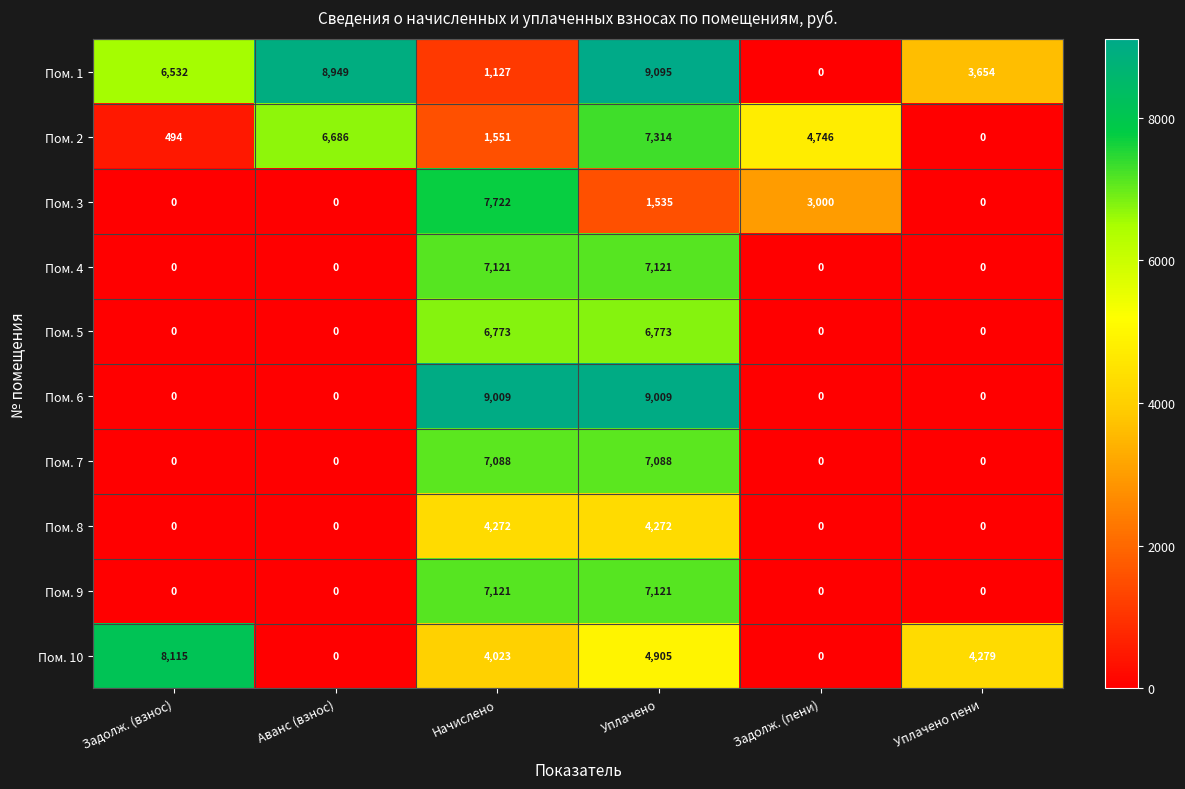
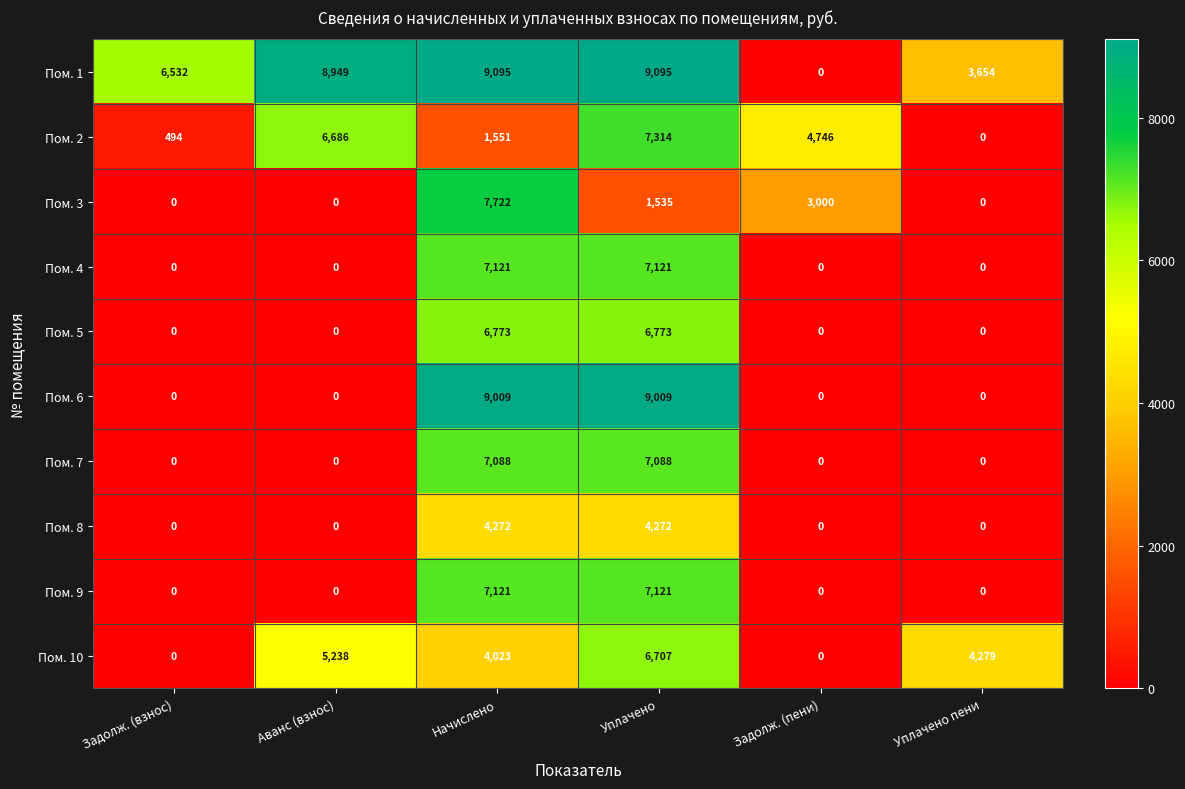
Пом. 1, Начислено: 1,127 -> 9,095
Пом. 10, Задолж. (взнос): 8,115 -> 0
Пом. 10, Аванс (взнос): 0 -> 5,238
Пом. 10, Уплачено: 4,905 -> 6,707
